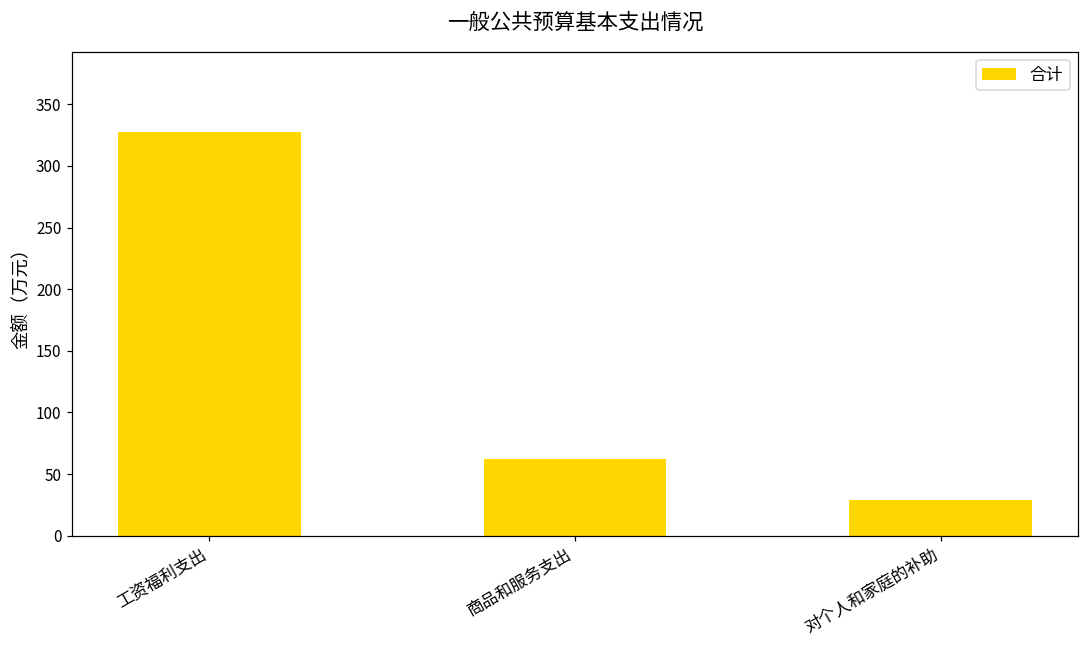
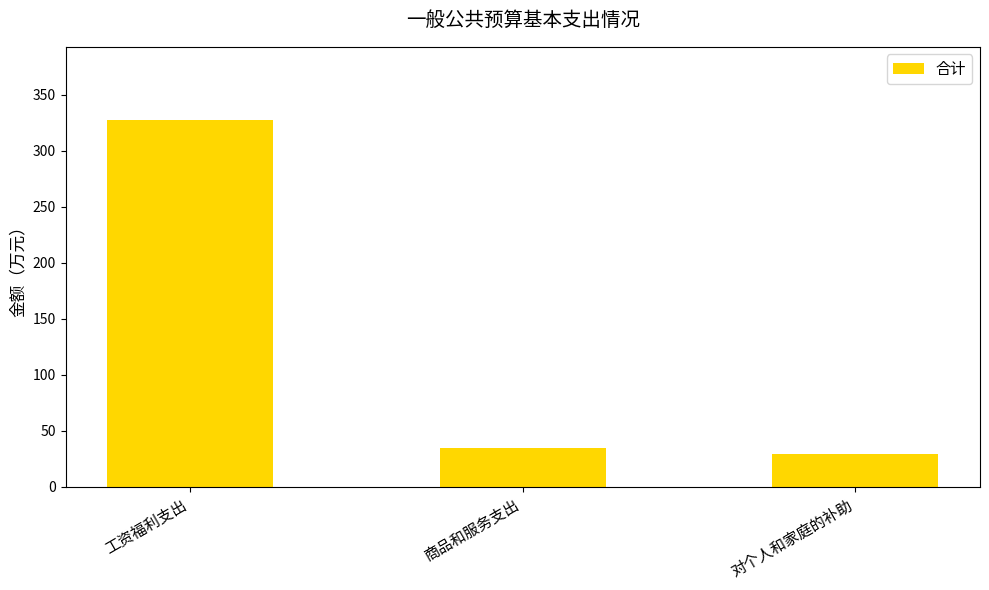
商品和服务支出: 62 -> 35
